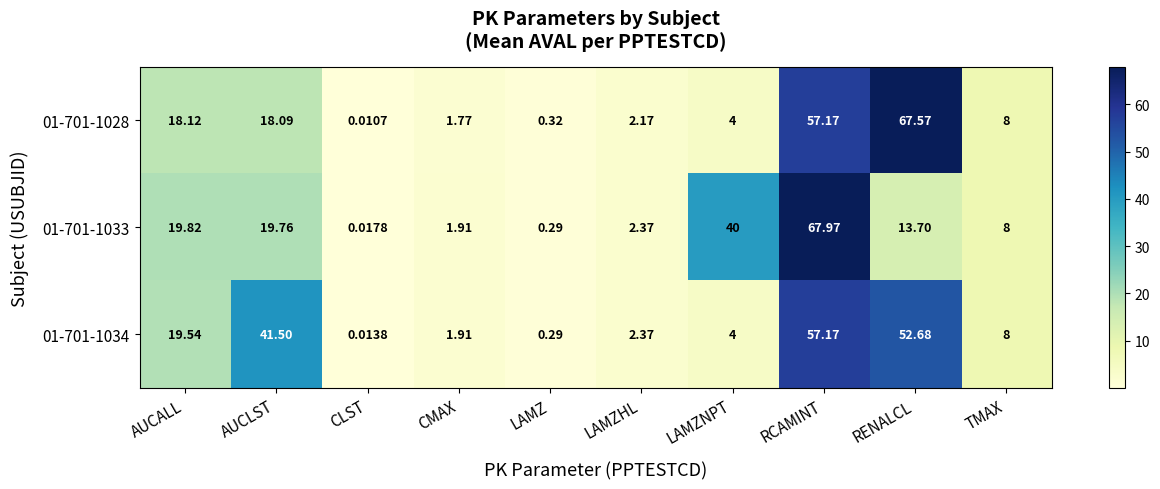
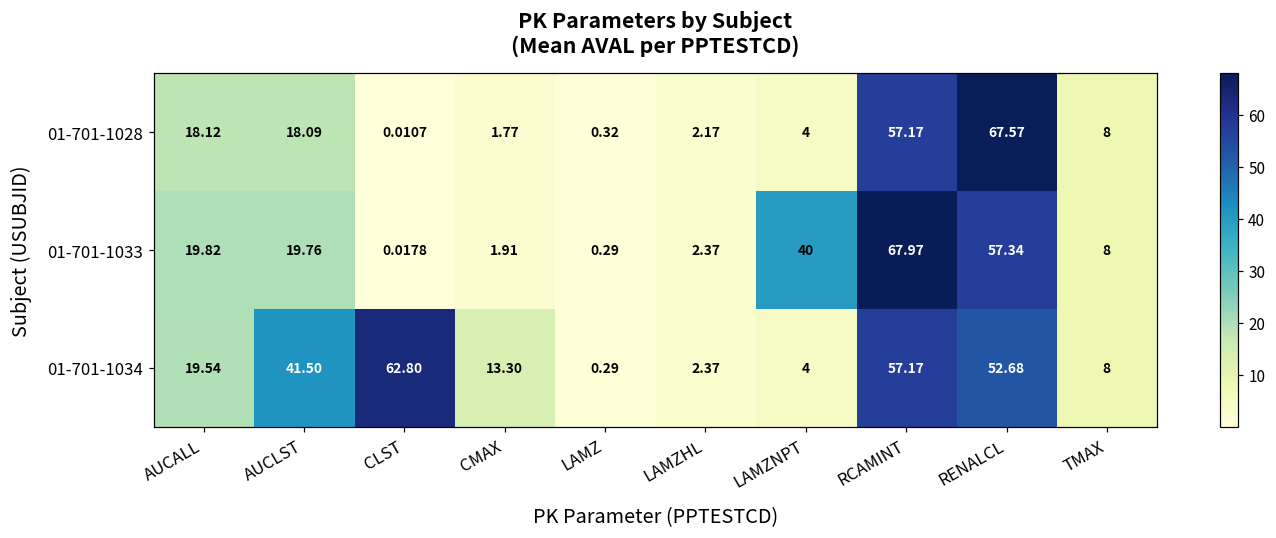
01-701-1033, RENALCL: 13.70 -> 57.34
01-701-1034, CLST: 0.0138 -> 62.80
01-701-1034, CMAX: 1.91 -> 13.30
